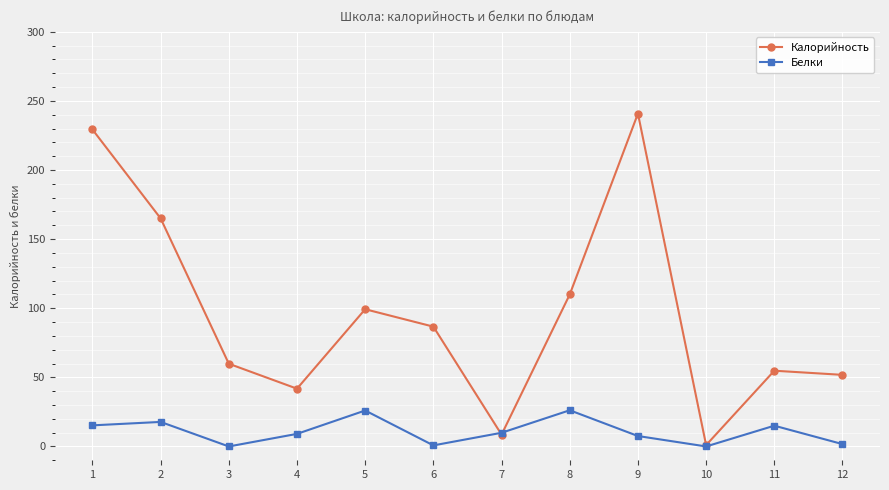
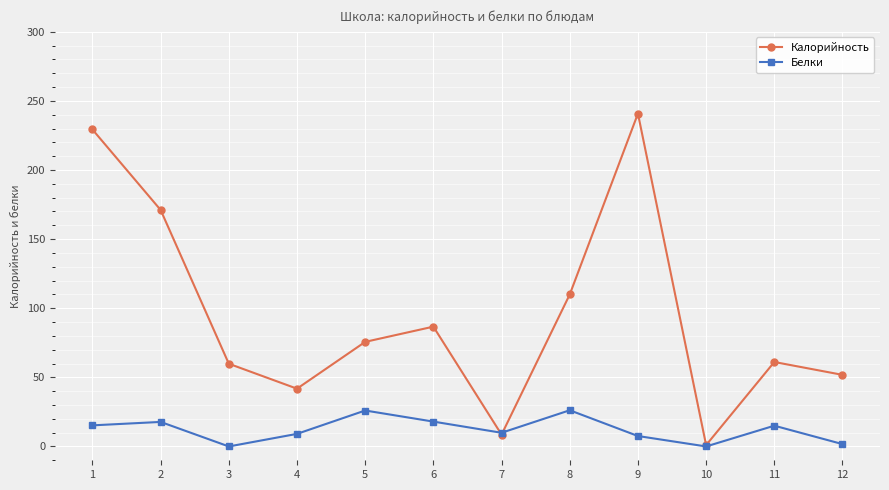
Калорийность, 2: 165 -> 171
Калорийность, 5: 99 -> 76
Белки, 6: 1 -> 18
Калорийность, 11: 55 -> 61
